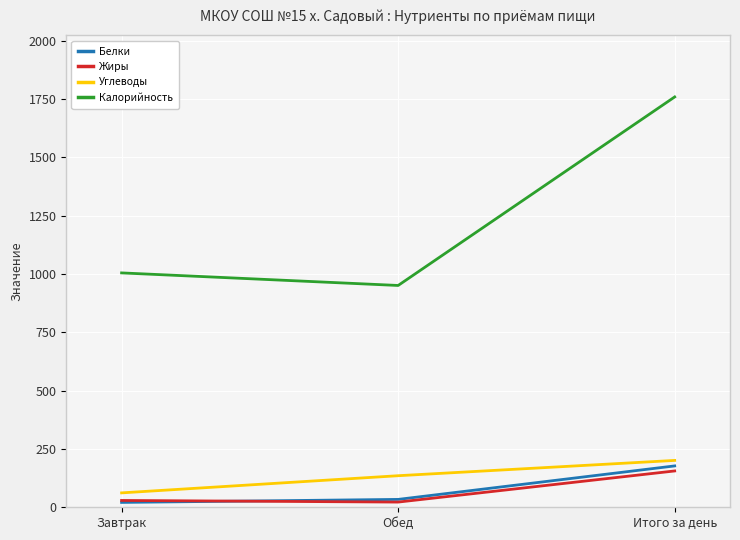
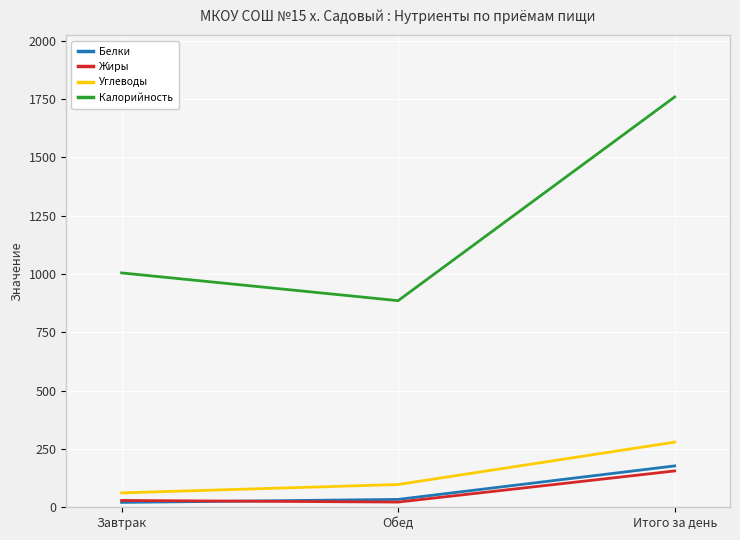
Углеводы, Обед: 140 -> 100
Калорийность, Обед: 950 -> 890
Углеводы, Итого за день: 200 -> 280
